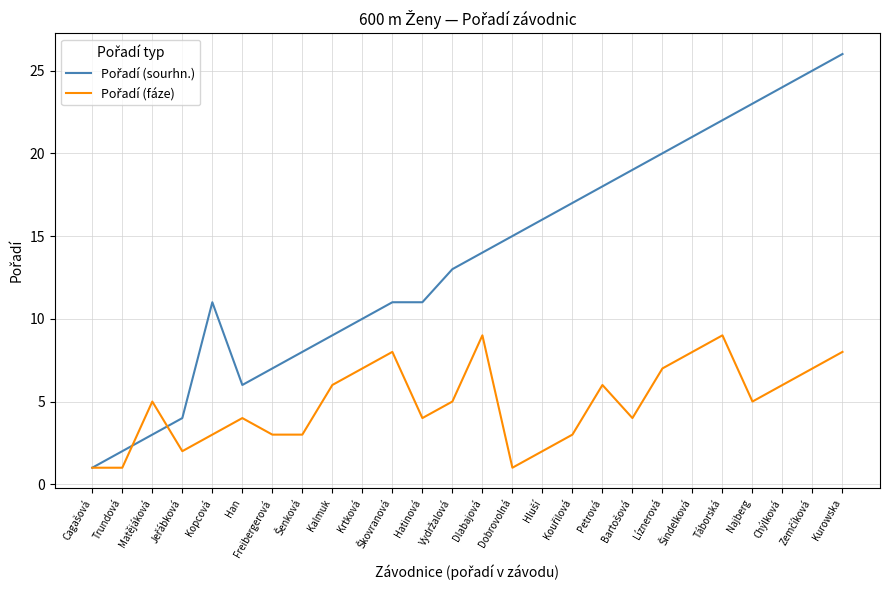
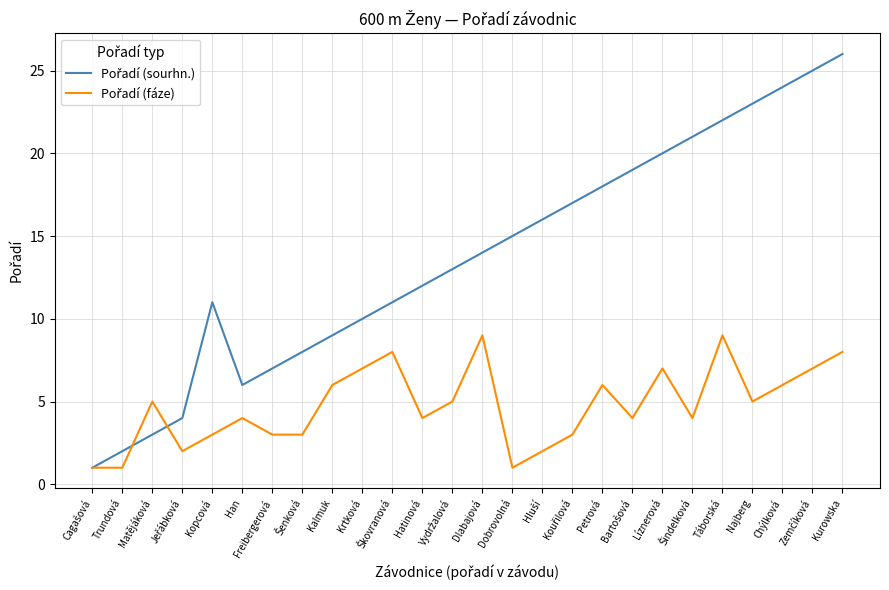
Pořadí (sourhn.), Hatinová: 11 -> 12
Pořadí (fáze), Šindelková: 8 -> 4
